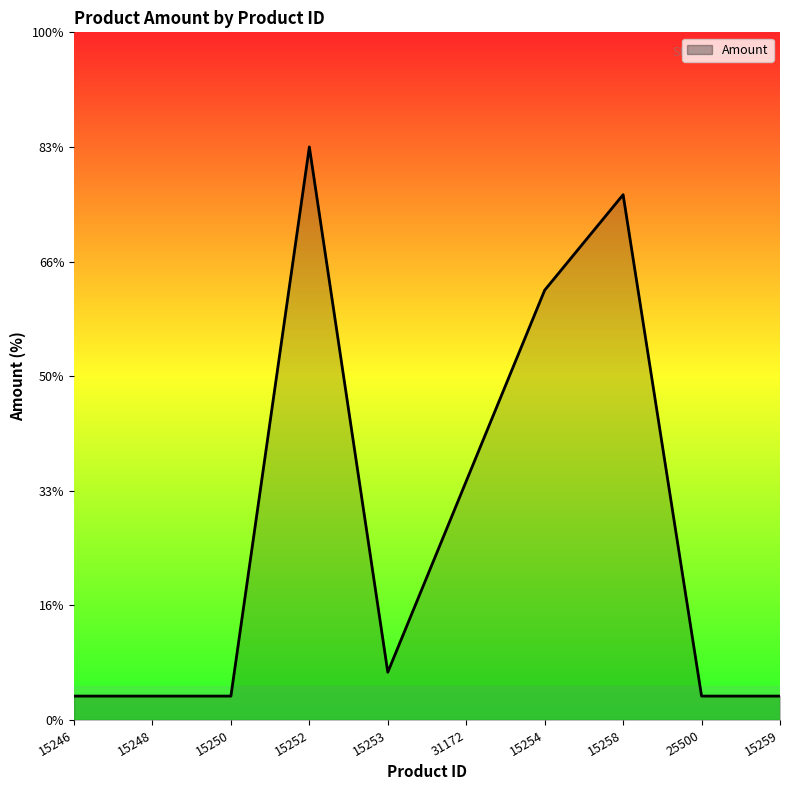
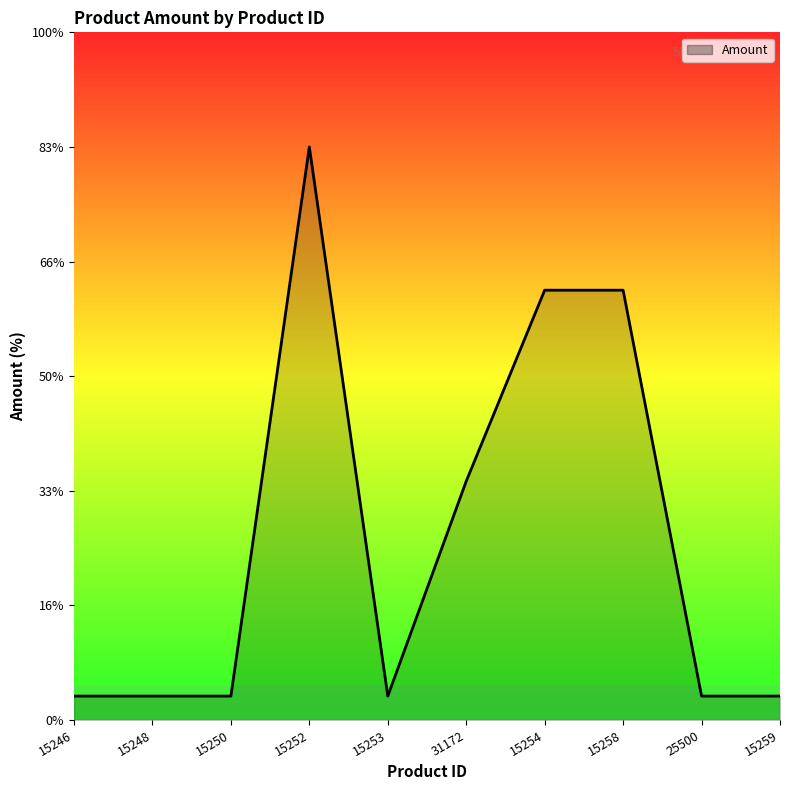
15253: 7% -> 3%
15258: 76% -> 63%
